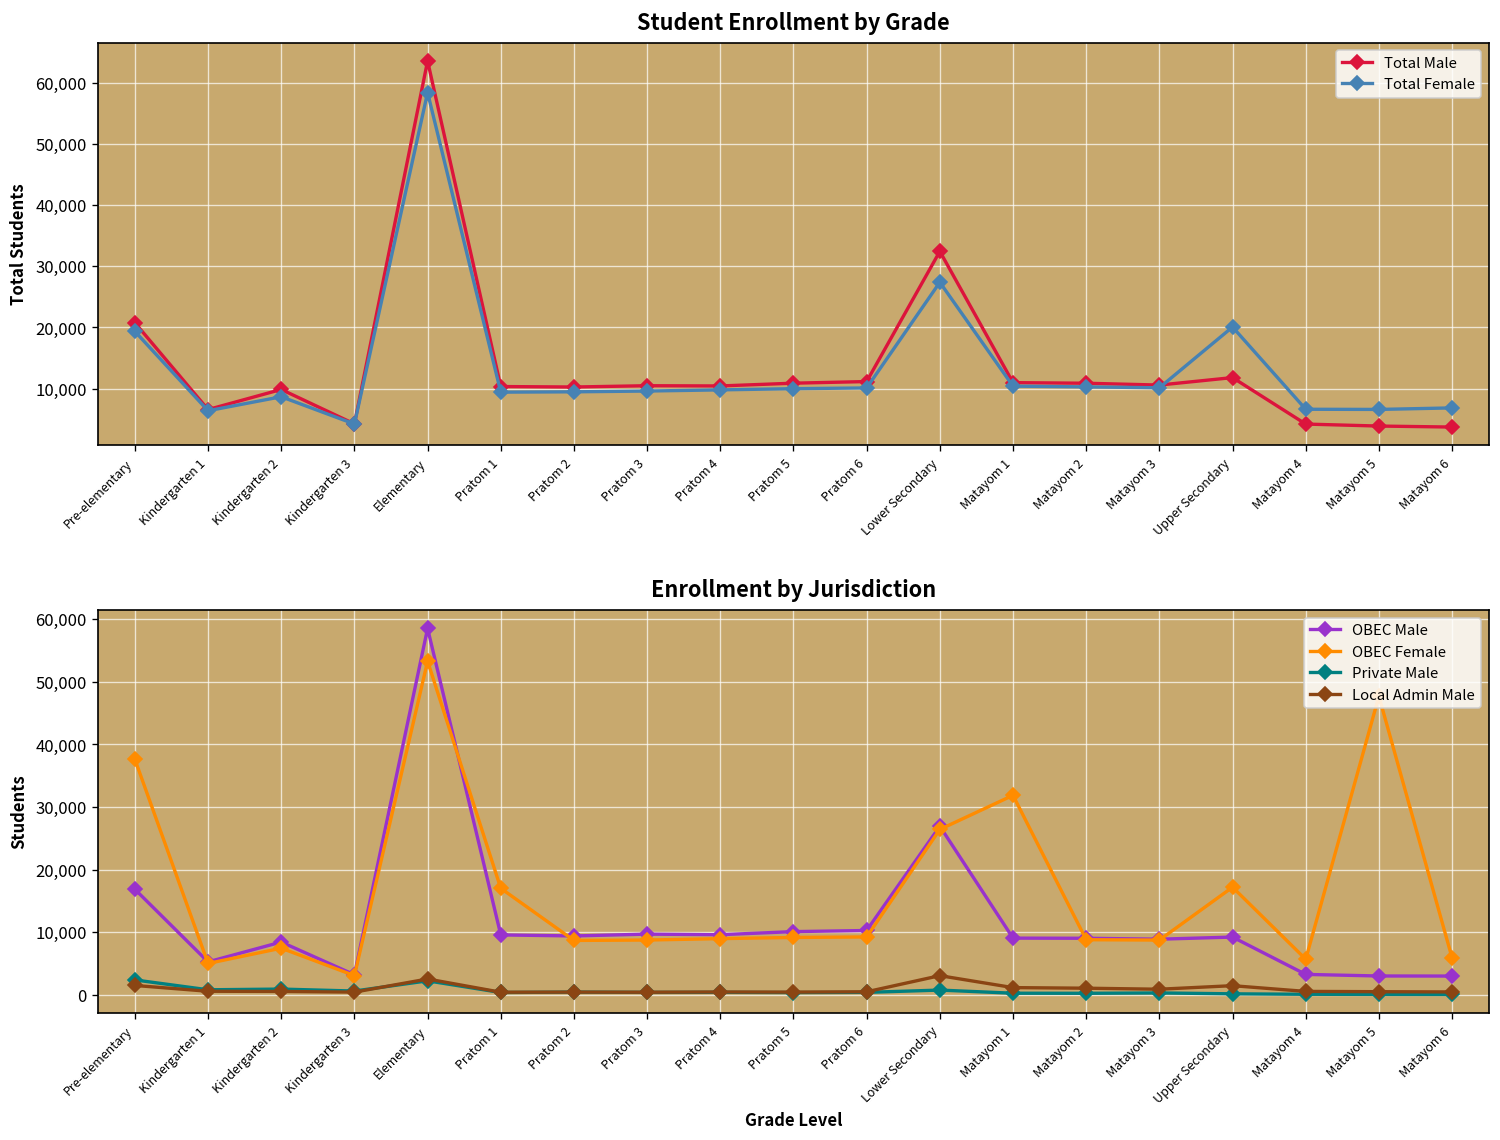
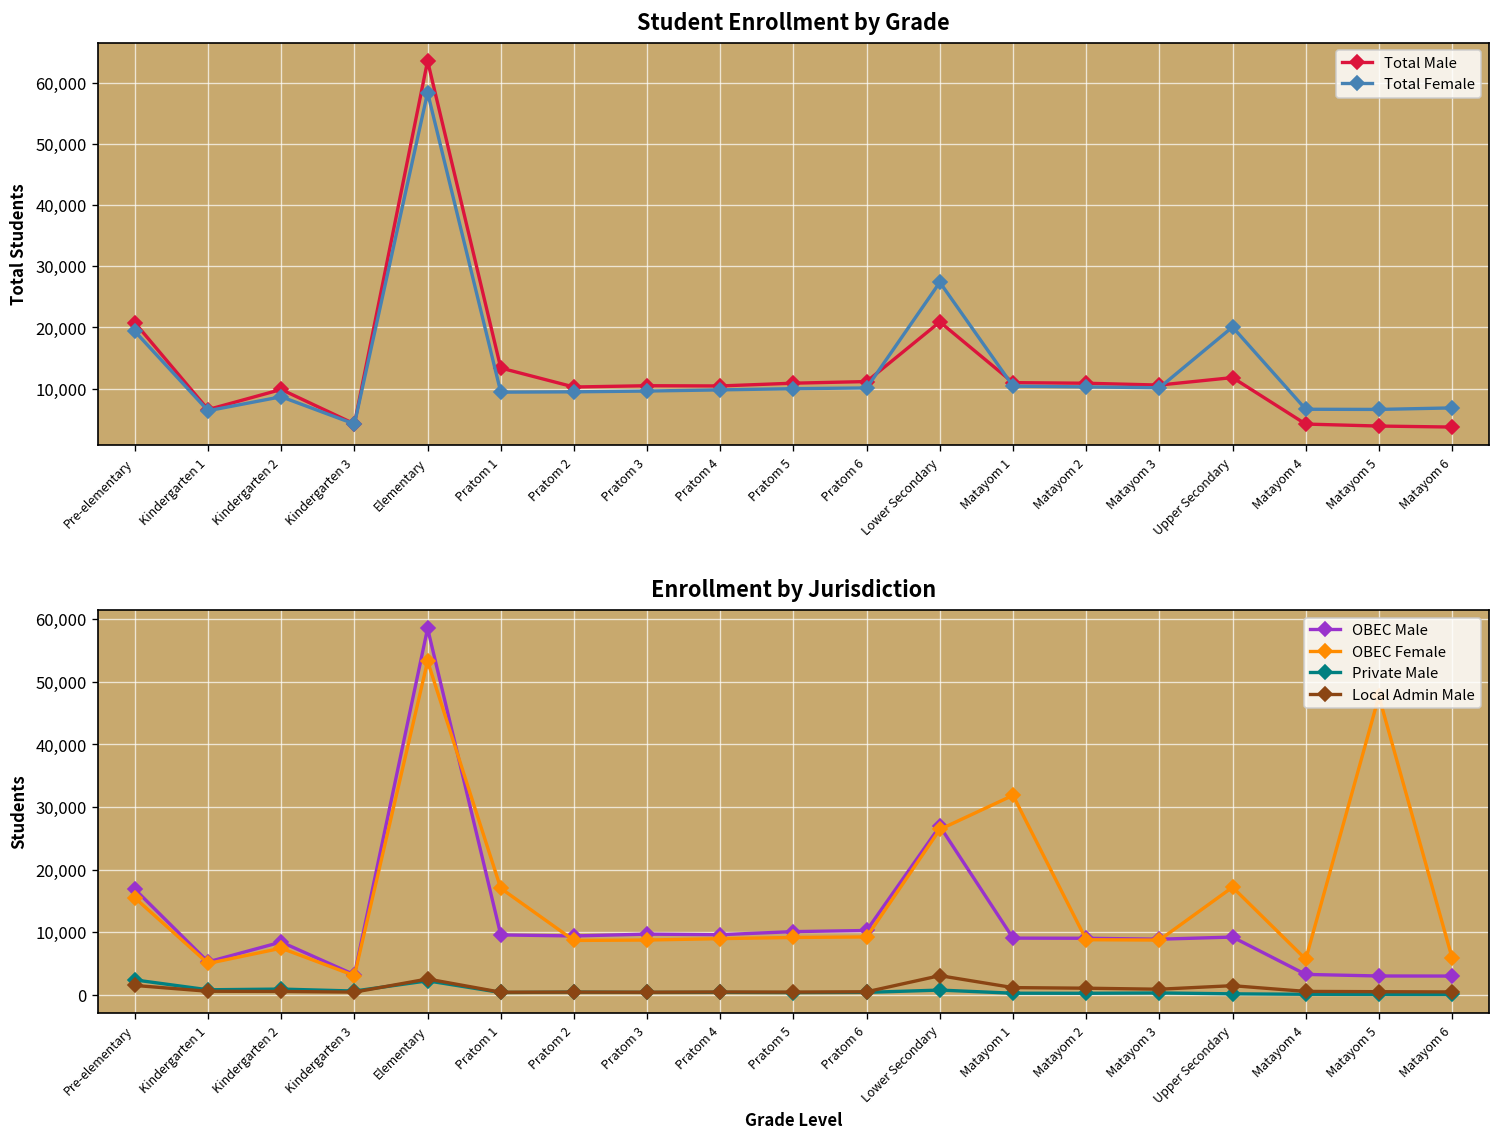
Student Enrollment by Grade, Total Male, Pratom 1: 10,000 -> 13,000
Student Enrollment by Grade, Total Male, Lower Secondary: 32,000 -> 21,000
Enrollment by Jurisdiction, OBEC Female, Pre-elementary: 38,000 -> 15,000
